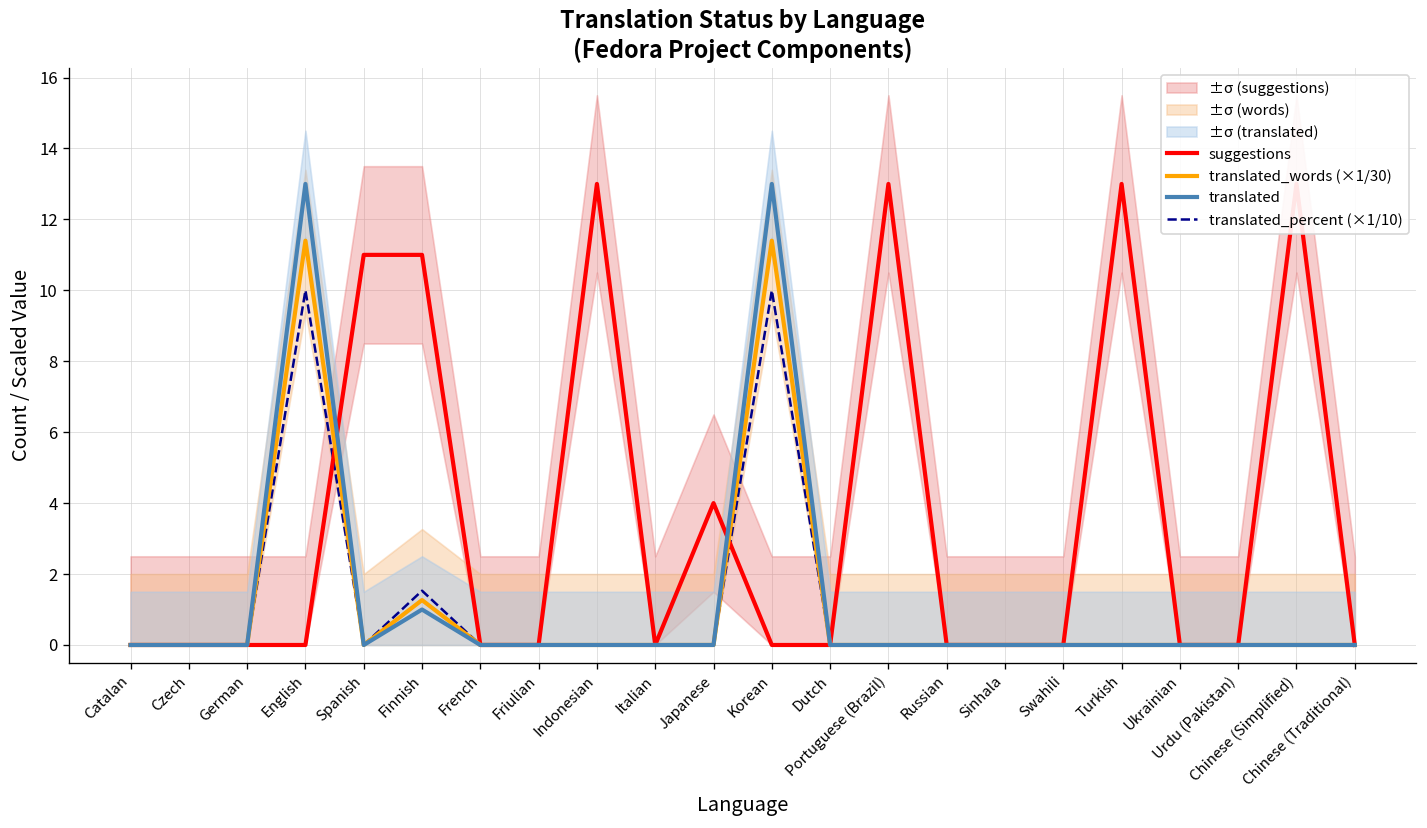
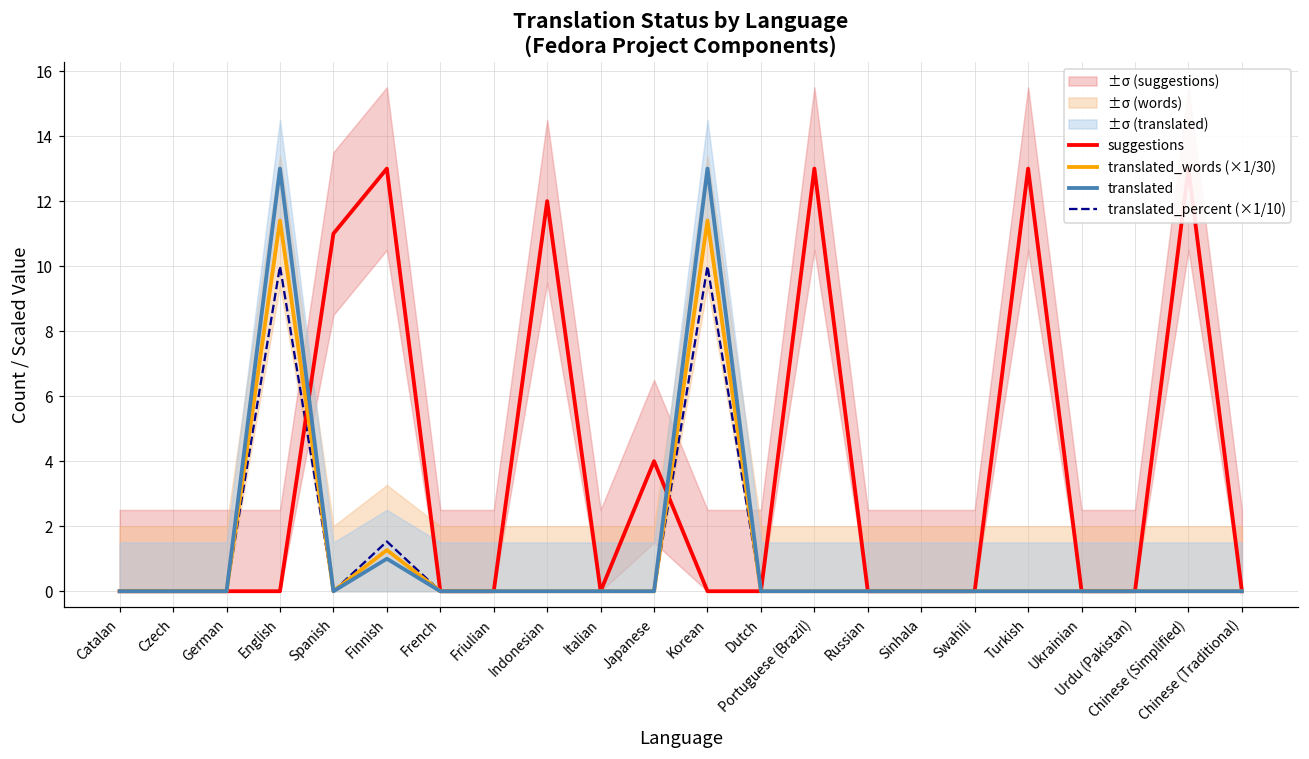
suggestions, Finnish: 11 -> 13
suggestions, Indonesian: 13 -> 12
